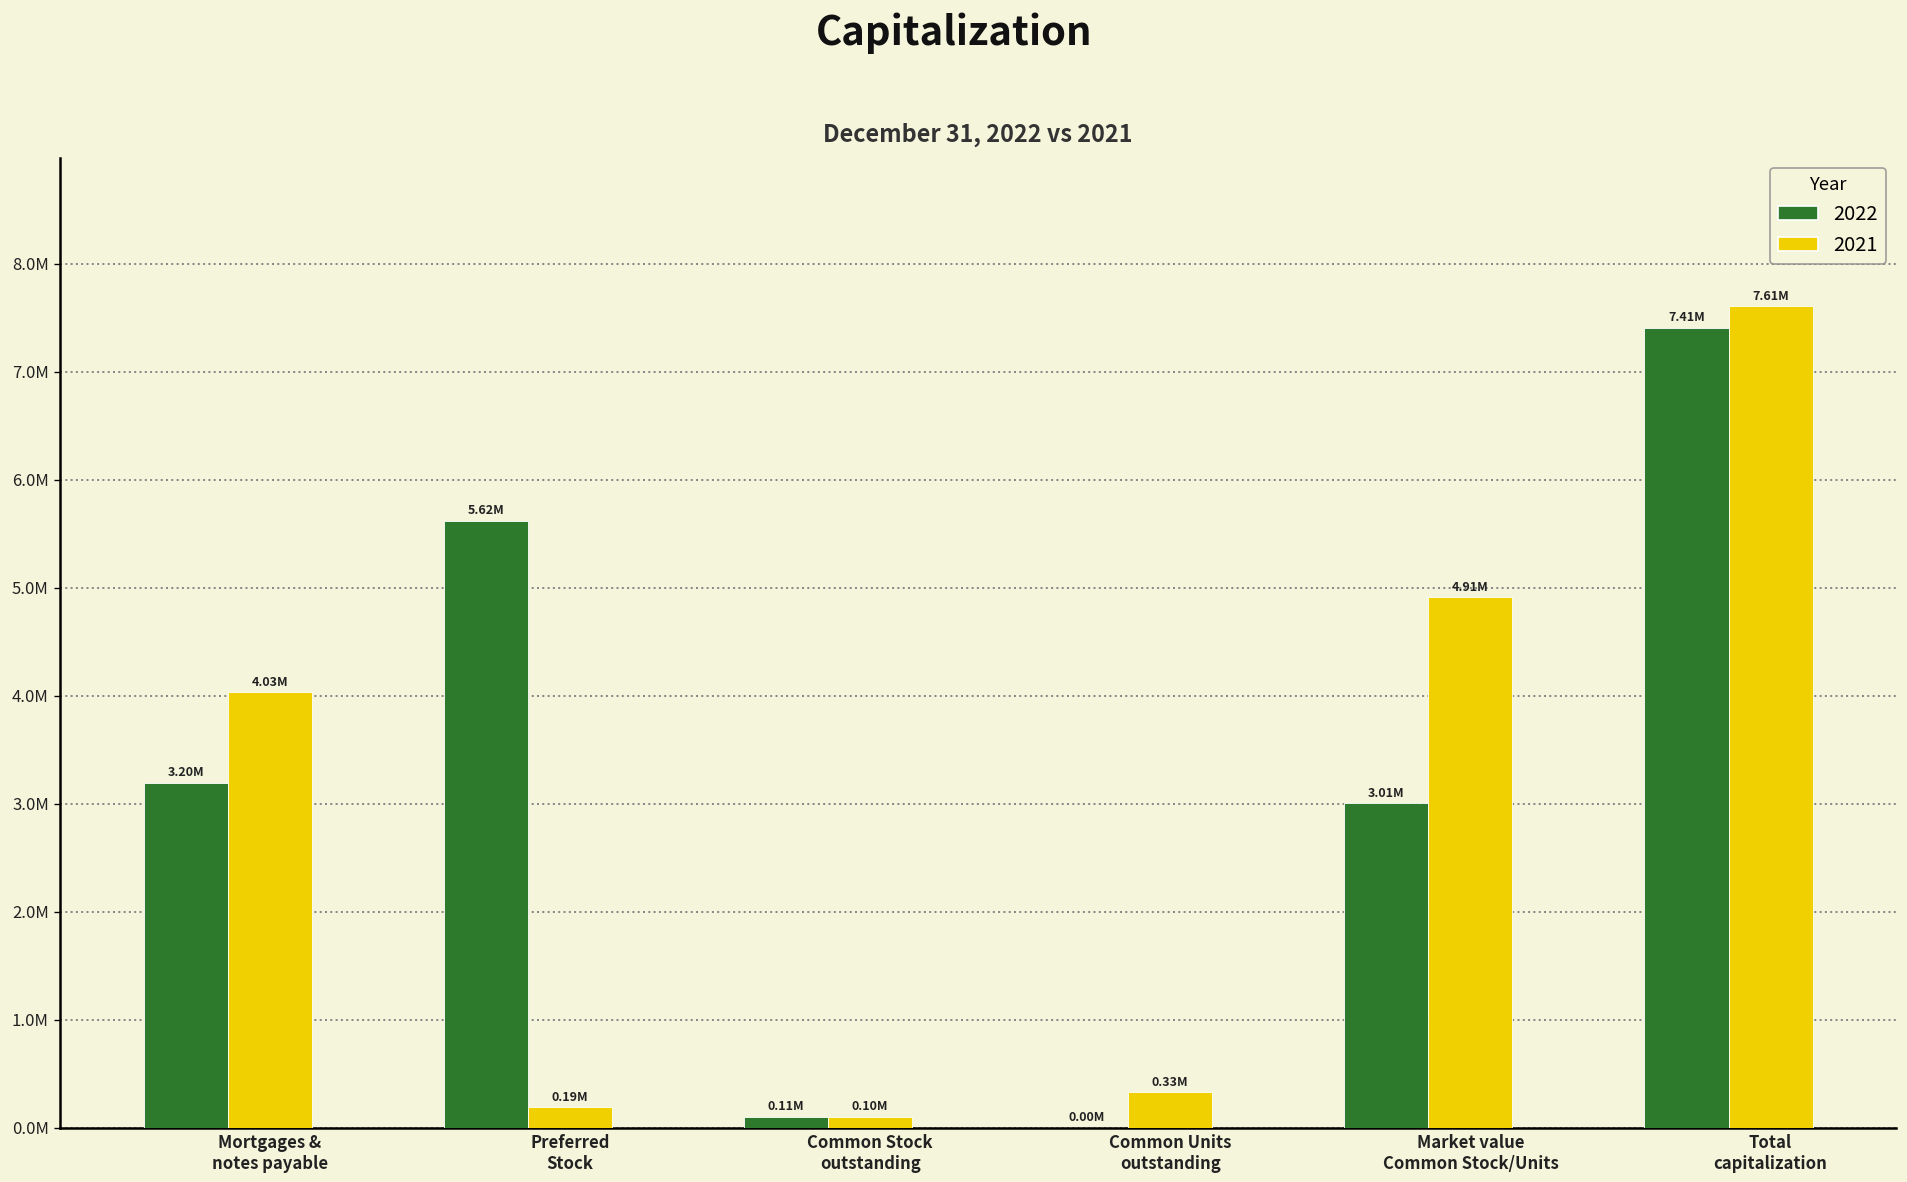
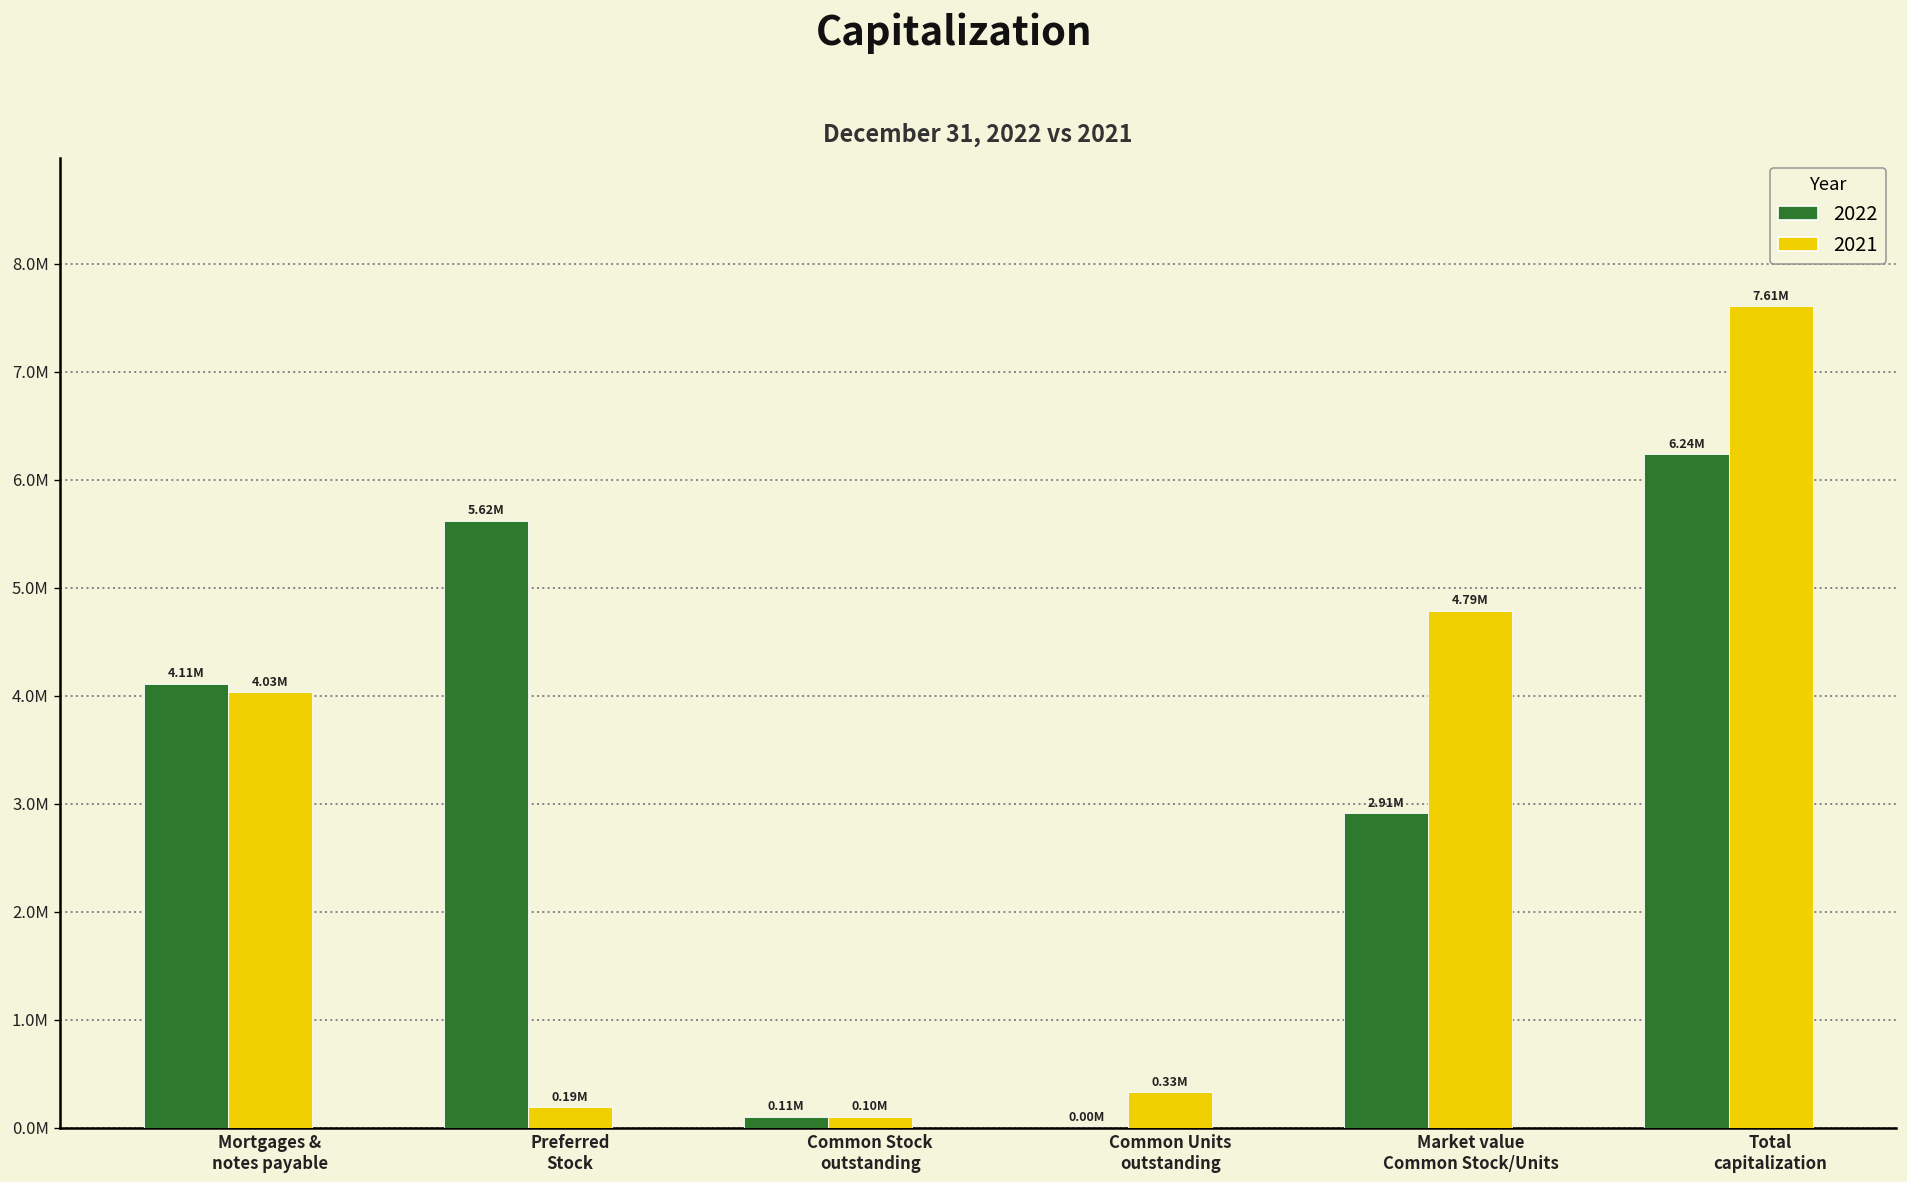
2022, Mortgages & notes payable: 3.20M -> 4.11M
2022, Market value Common Stock/Units: 3.01M -> 2.91M
2021, Market value Common Stock/Units: 4.91M -> 4.79M
2022, Total capitalization: 7.41M -> 6.24M
